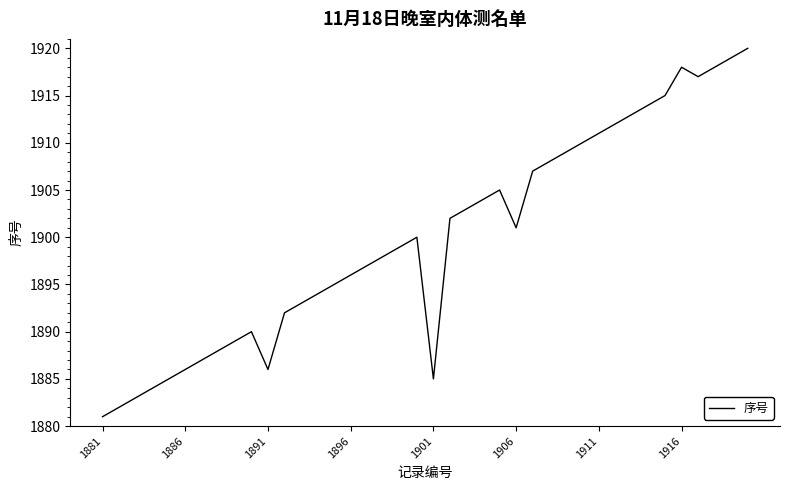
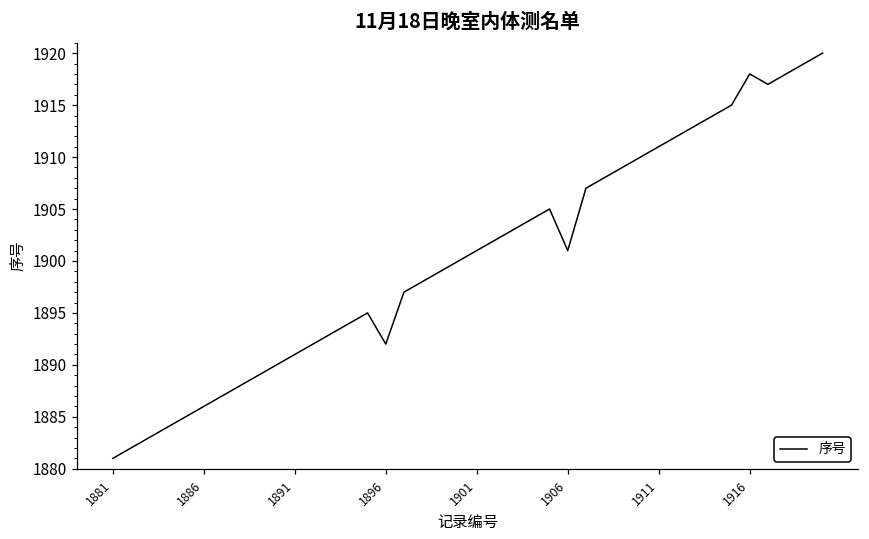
1891: 1886 -> 1891
1896: 1896 -> 1892
1901: 1885 -> 1901
